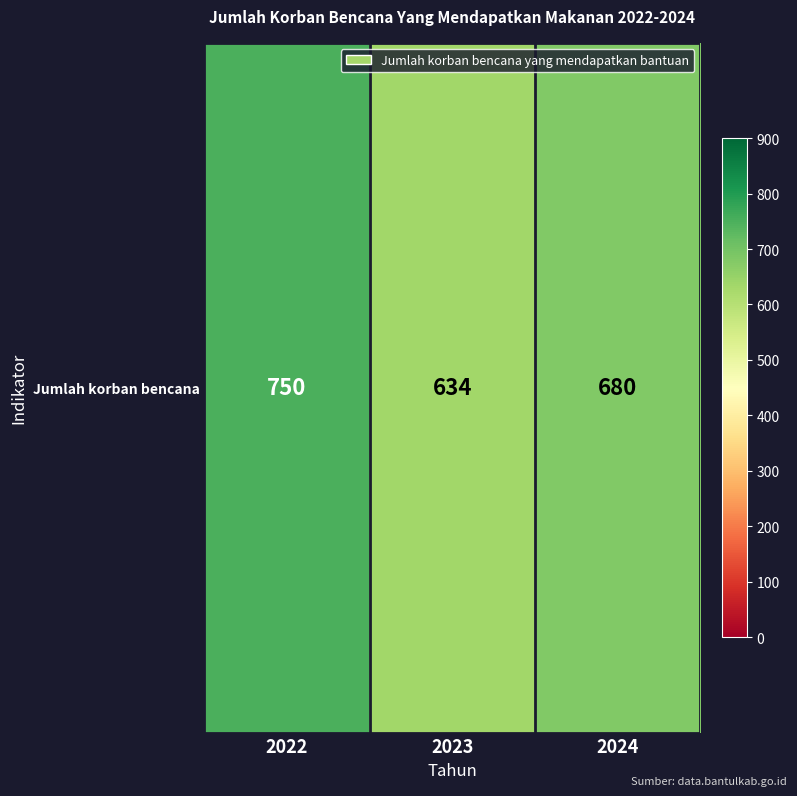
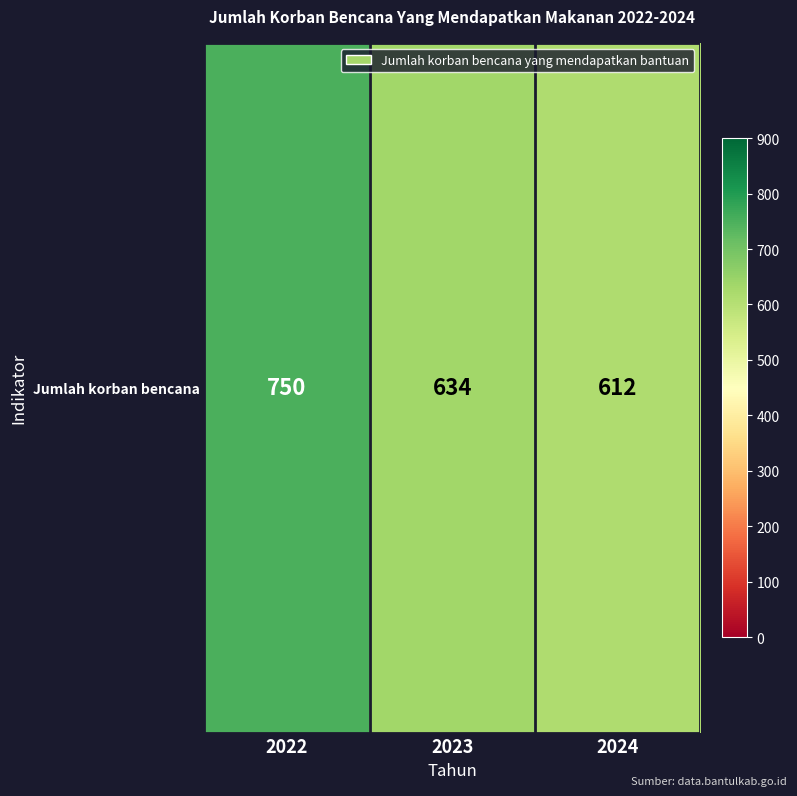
Jumlah korban bencana, 2024: 680 -> 612
